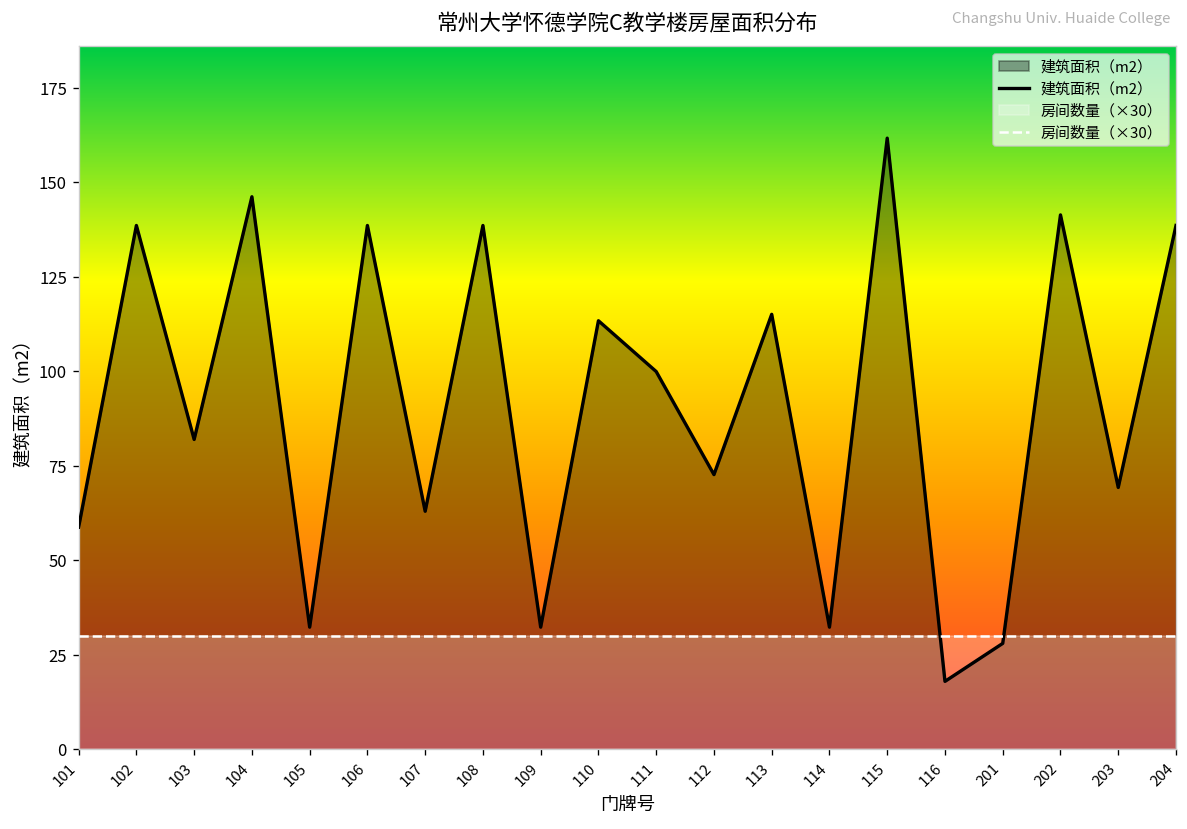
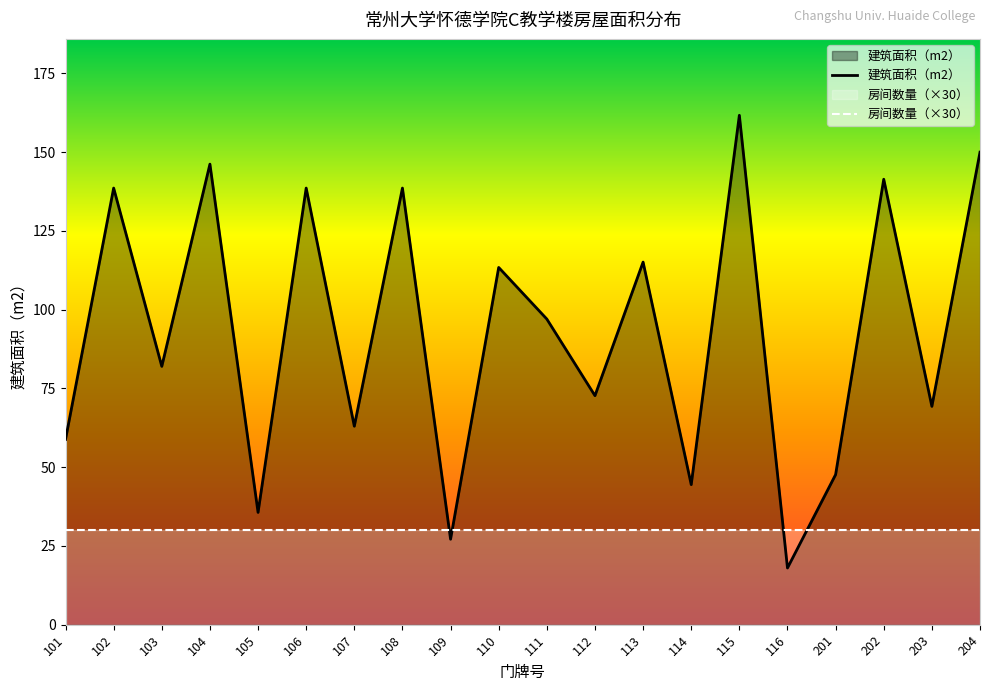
建筑面积（m2）, 105: 32 -> 36
建筑面积（m2）, 109: 32 -> 27
建筑面积（m2）, 111: 100 -> 97
建筑面积（m2）, 114: 32 -> 44
建筑面积（m2）, 201: 28 -> 48
建筑面积（m2）, 204: 139 -> 150
